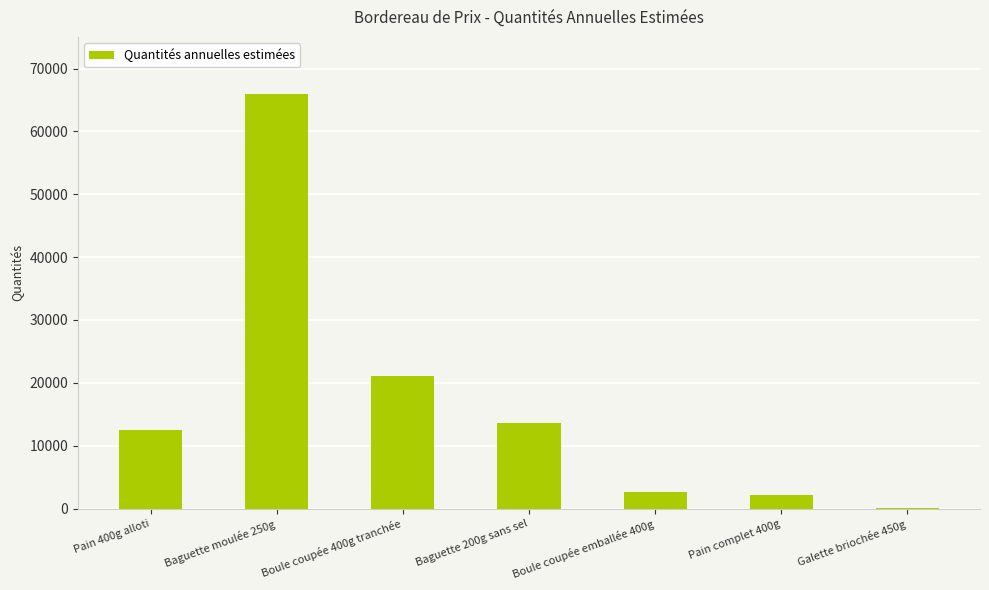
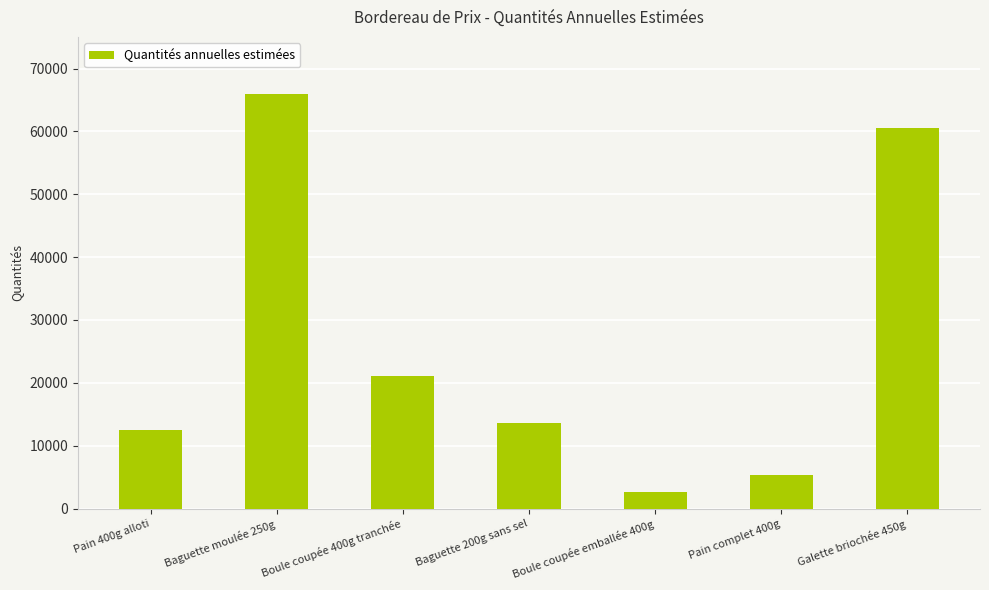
Pain complet 400g: 2000 -> 5000
Galette briochée 450g: 0 -> 61000
